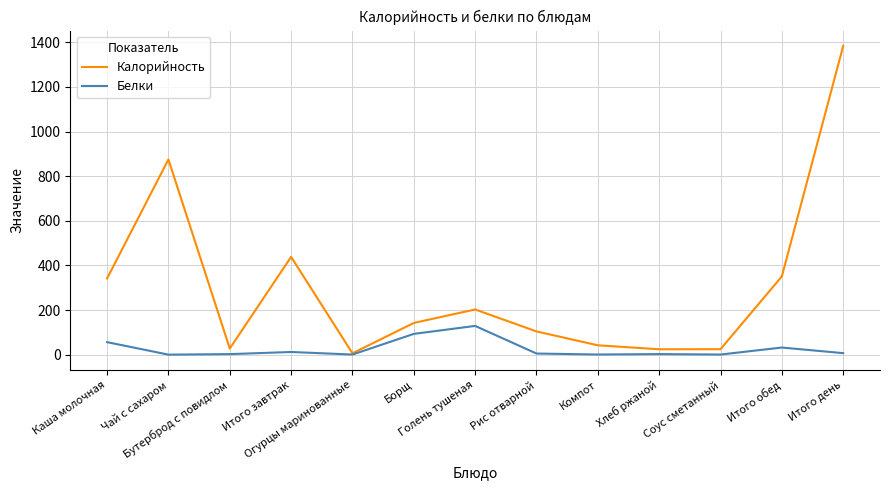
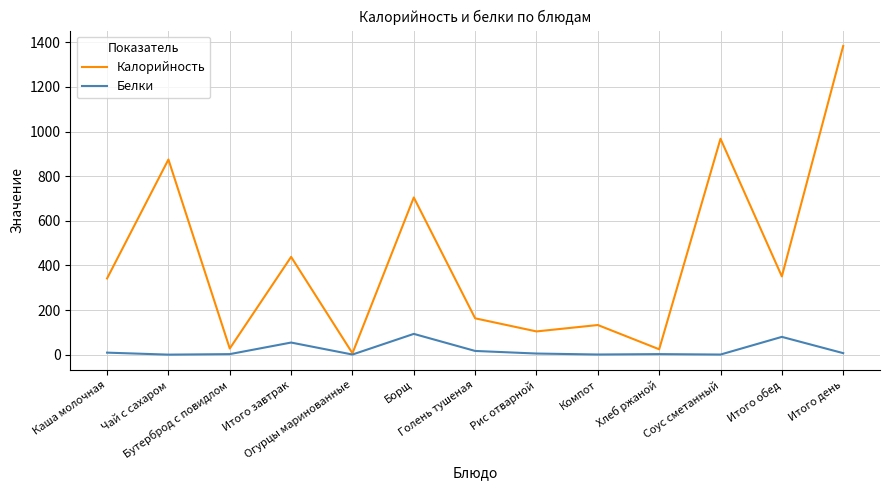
Белки, Каша молочная: 60 -> 10
Белки, Итого завтрак: 10 -> 50
Калорийность, Борщ: 140 -> 700
Калорийность, Голень тушеная: 200 -> 160
Белки, Голень тушеная: 130 -> 20
Калорийность, Компот: 40 -> 130
Калорийность, Соус сметанный: 20 -> 970
Белки, Итого обед: 30 -> 80
